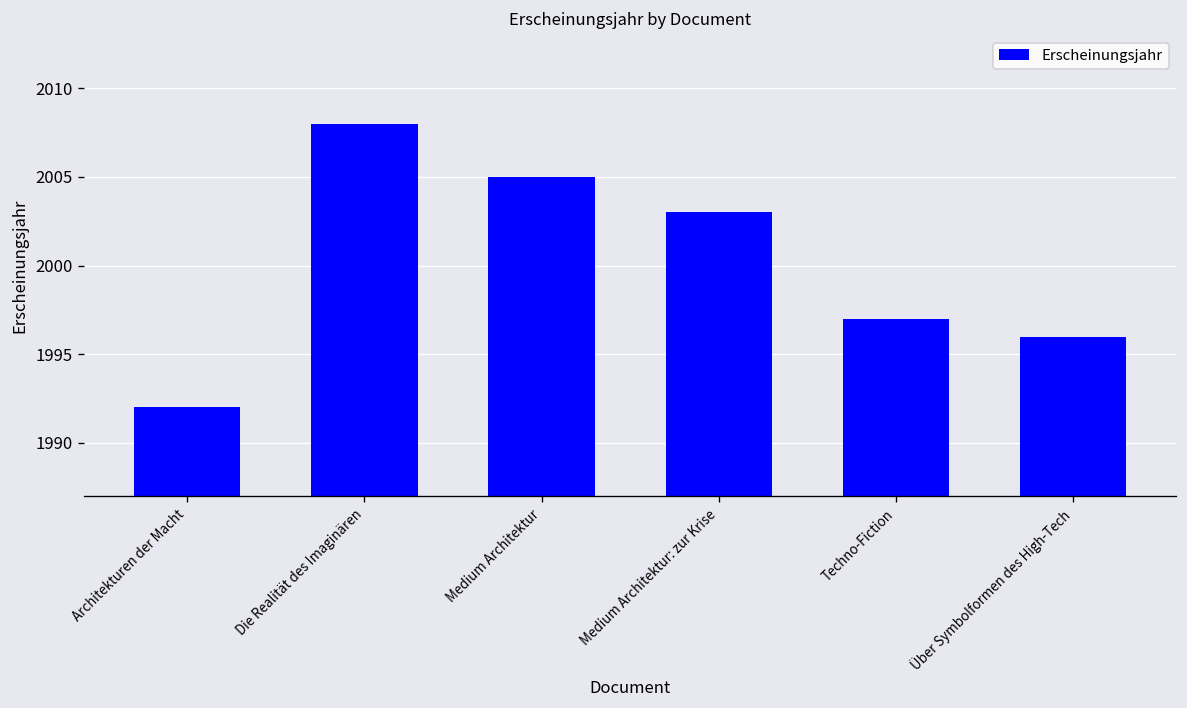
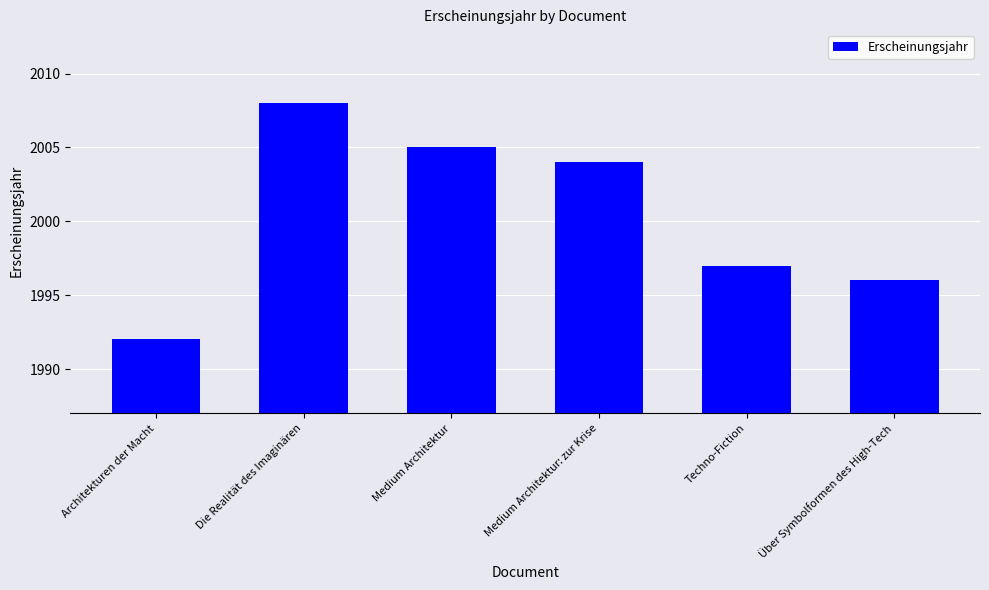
Medium Architektur: zur Krise: 2003 -> 2004
